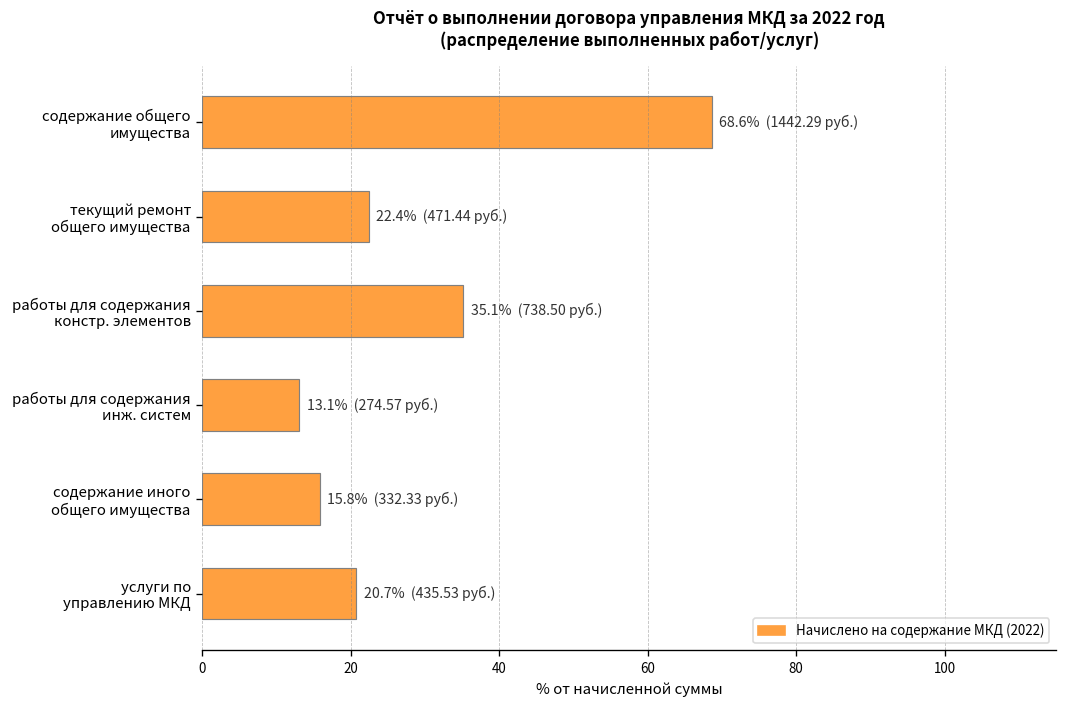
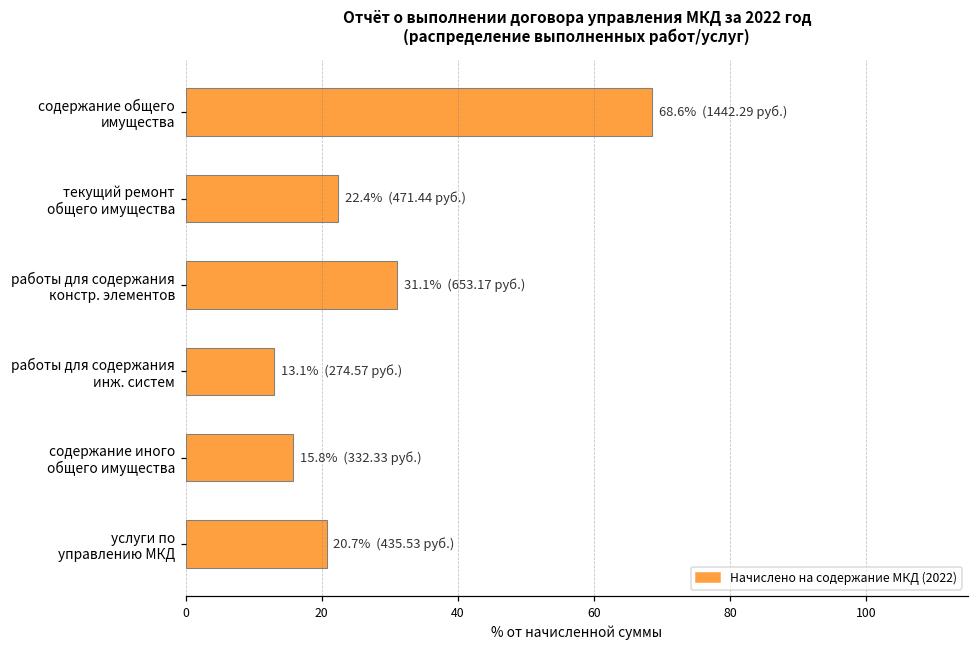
работы для содержания констр. элементов: 35.1% (738.50 руб.) -> 31.1% (653.17 руб.)
